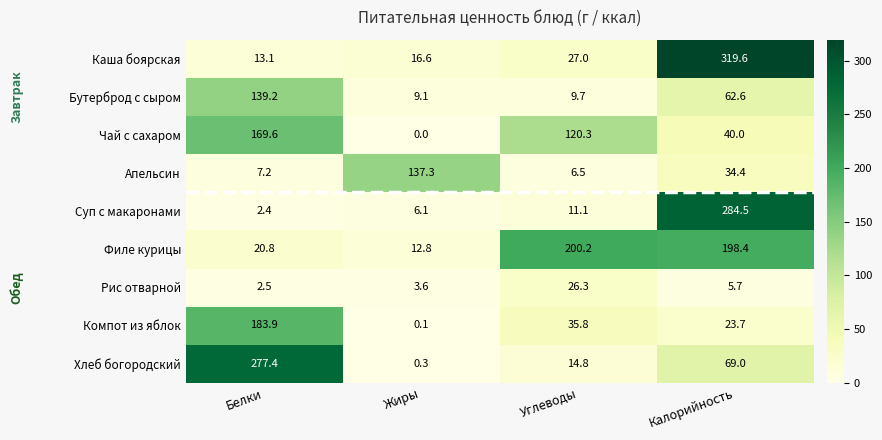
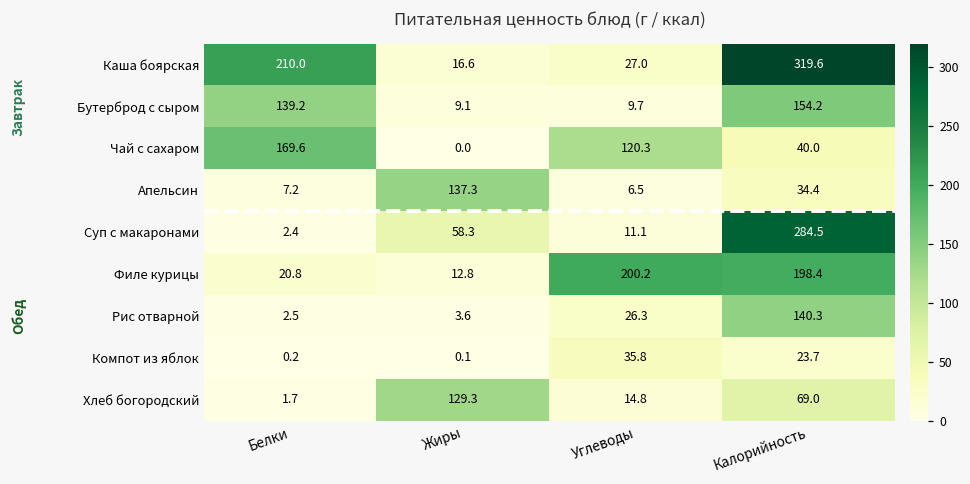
Каша боярская, Белки: 13.1 -> 210.0
Бутерброд с сыром, Калорийность: 62.6 -> 154.2
Суп с макаронами, Жиры: 6.1 -> 58.3
Рис отварной, Калорийность: 5.7 -> 140.3
Компот из яблок, Белки: 183.9 -> 0.2
Хлеб богородский, Белки: 277.4 -> 1.7
Хлеб богородский, Жиры: 0.3 -> 129.3
